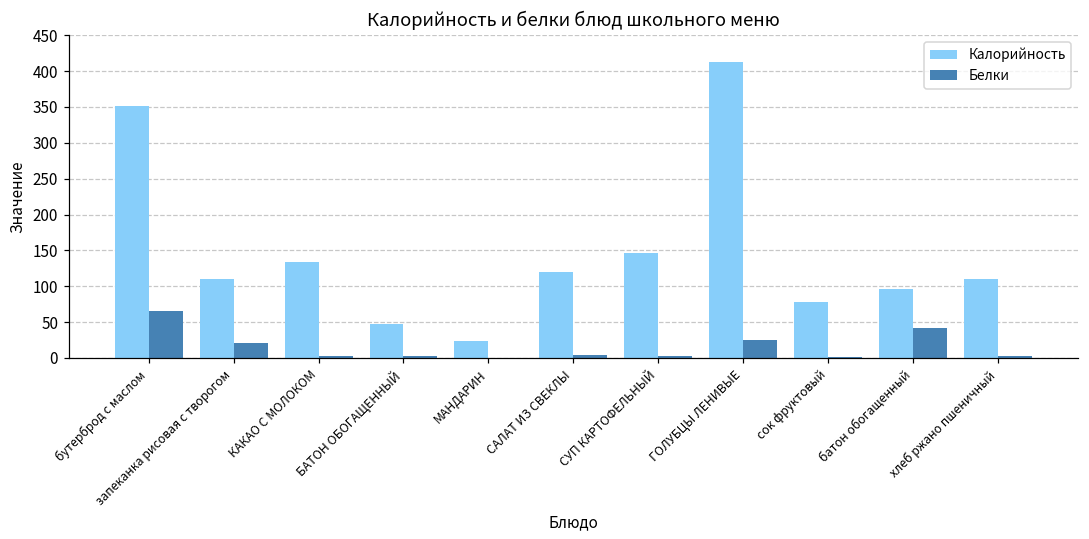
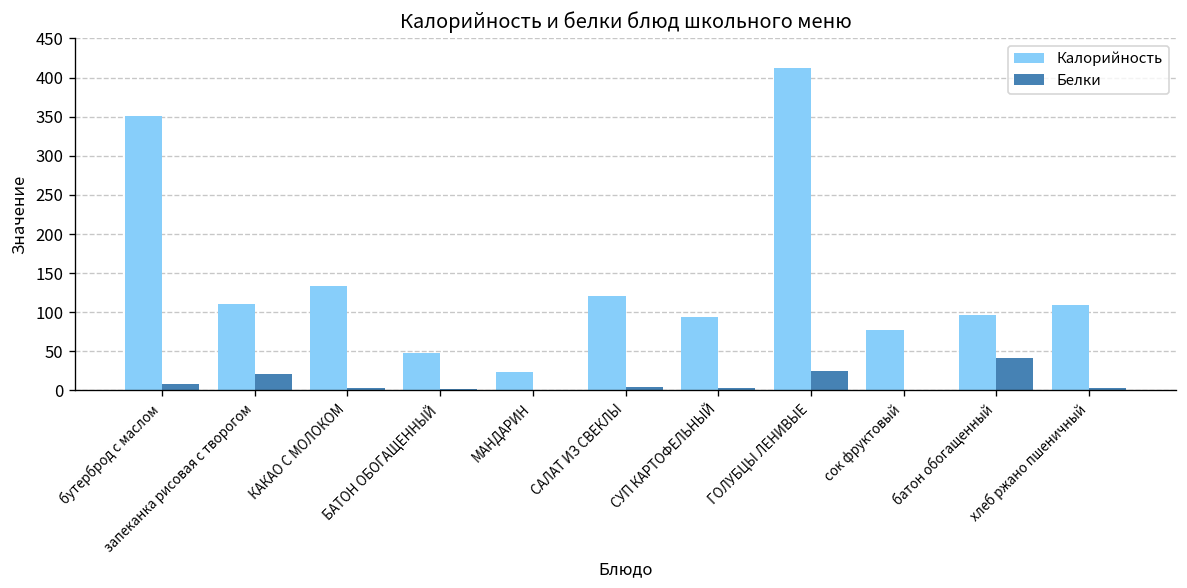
Белки, бутерброд с маслом: 70 -> 10
Калорийность, СУП КАРТОФЕЛЬНЫЙ: 150 -> 90
